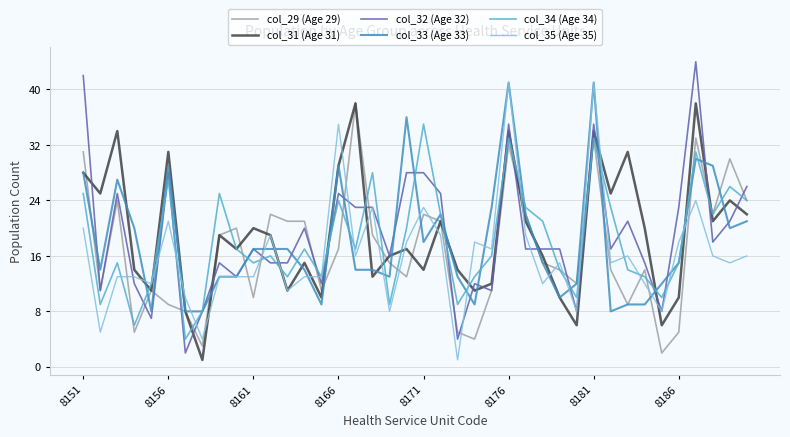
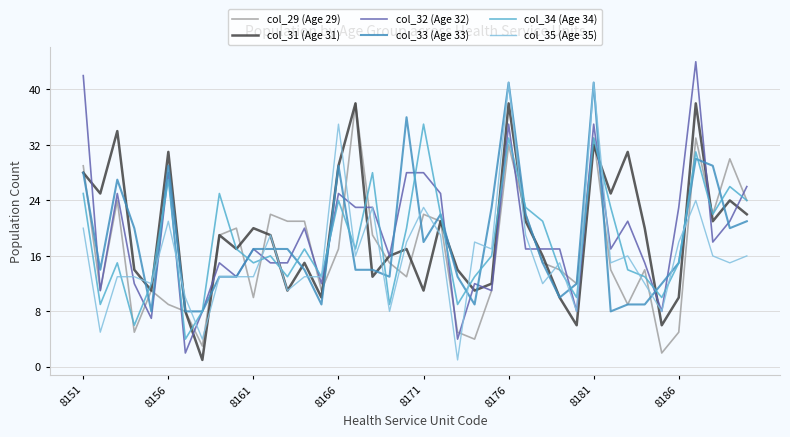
col_29 (Age 29), 8151: 31 -> 29
col_31 (Age 31), 8171: 14 -> 11
col_31 (Age 31), 8176: 34 -> 38
col_31 (Age 31), 8181: 34 -> 32
